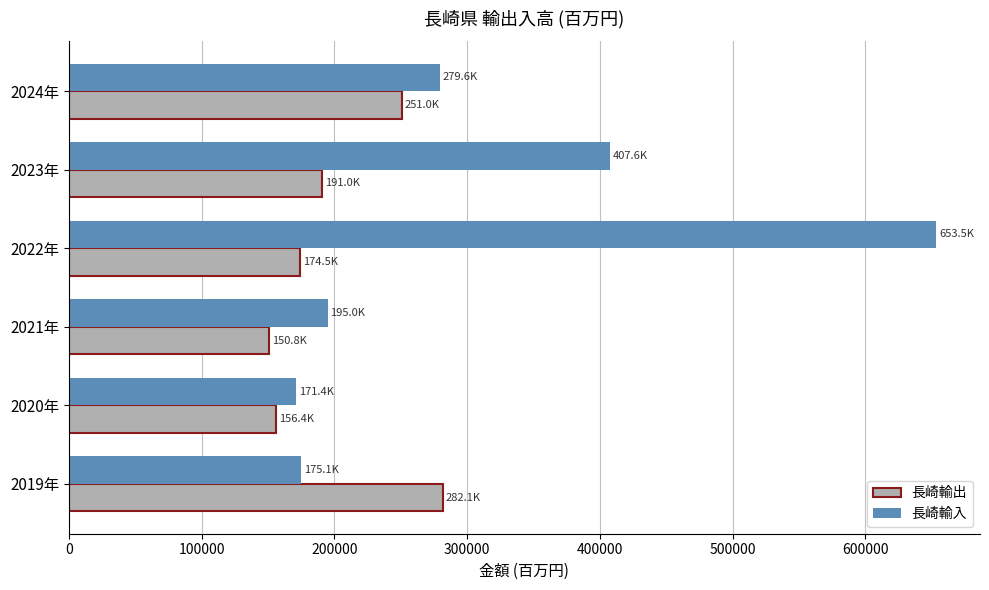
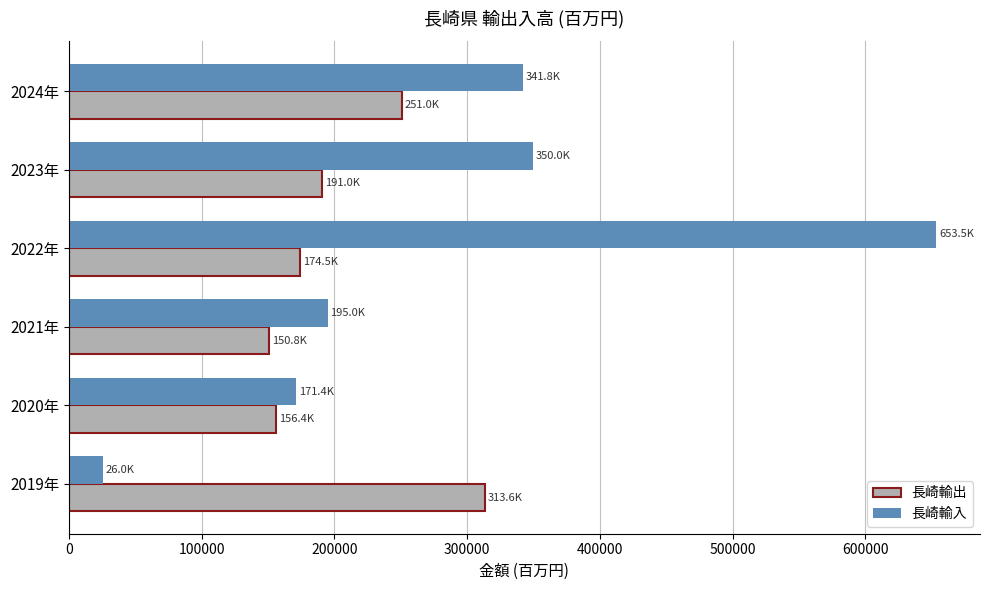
長崎輸入, 2024年: 279.6K -> 341.8K
長崎輸入, 2023年: 407.6K -> 350.0K
長崎輸入, 2019年: 175.1K -> 26.0K
長崎輸出, 2019年: 282.1K -> 313.6K
